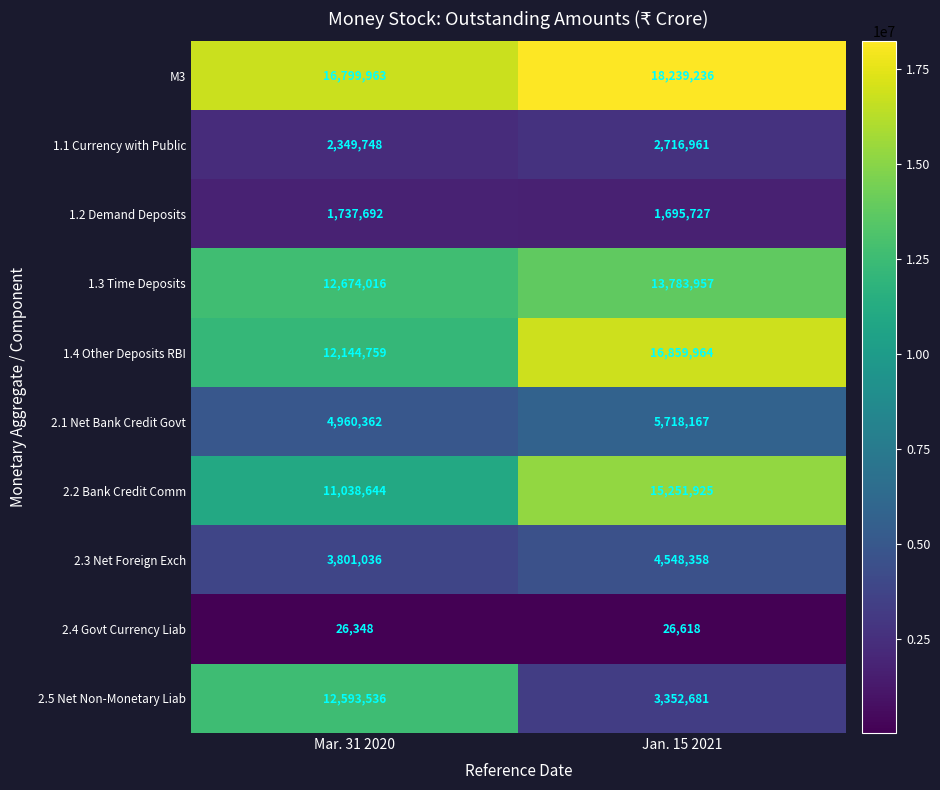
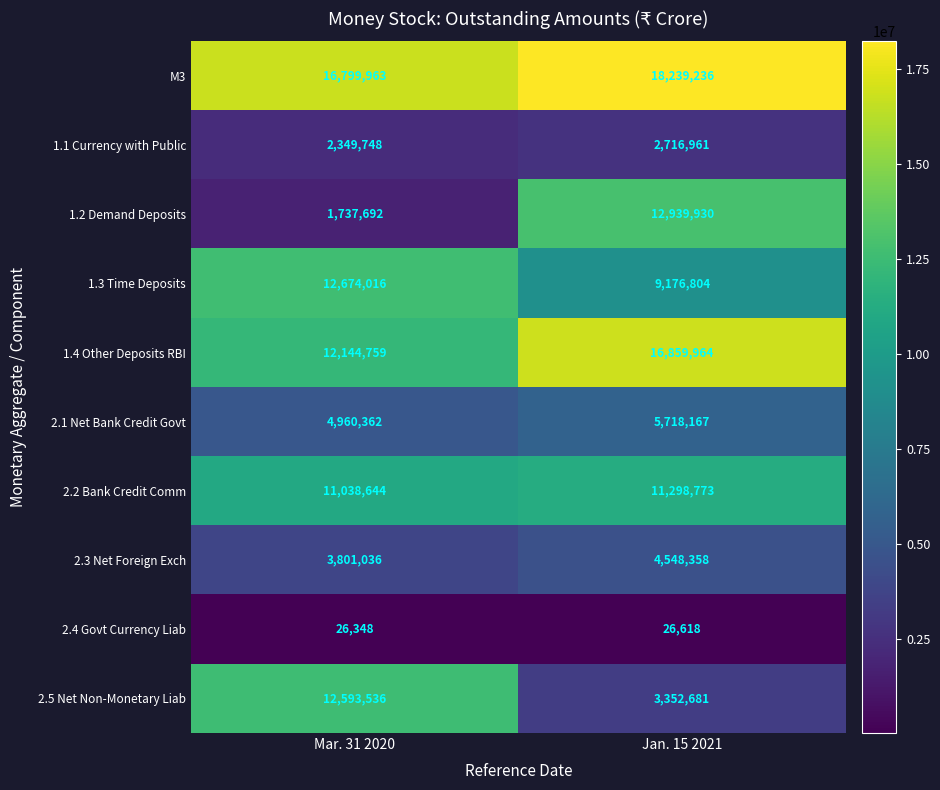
1.2 Demand Deposits, Jan. 15 2021: 1,695,727 -> 12,939,930
1.3 Time Deposits, Jan. 15 2021: 13,783,957 -> 9,176,804
2.2 Bank Credit Comm, Jan. 15 2021: 15,251,925 -> 11,298,773
